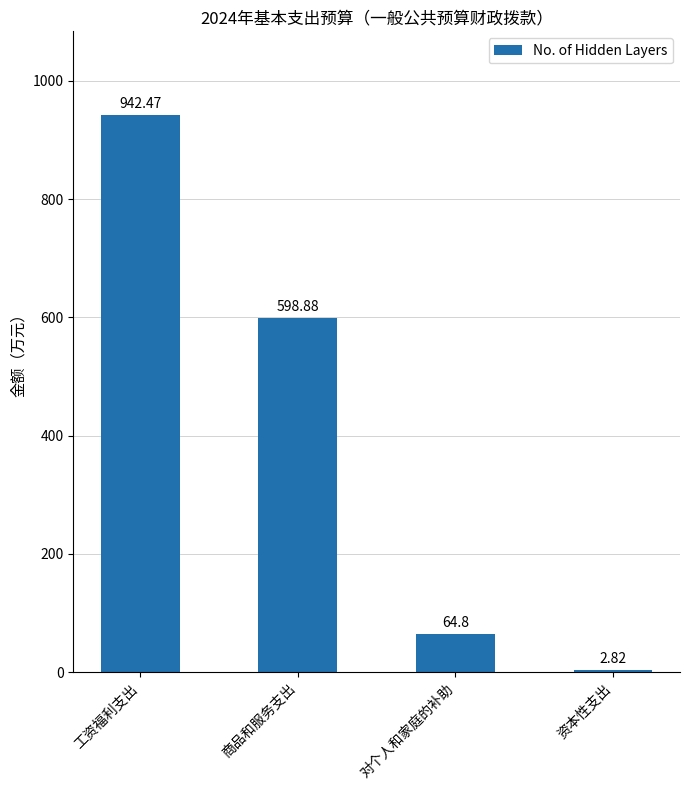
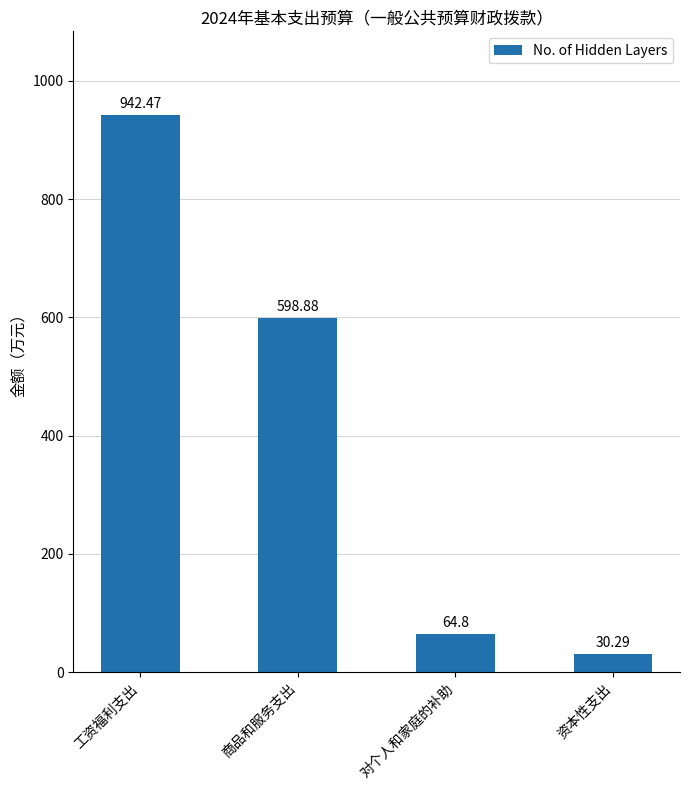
资本性支出: 2.82 -> 30.29
